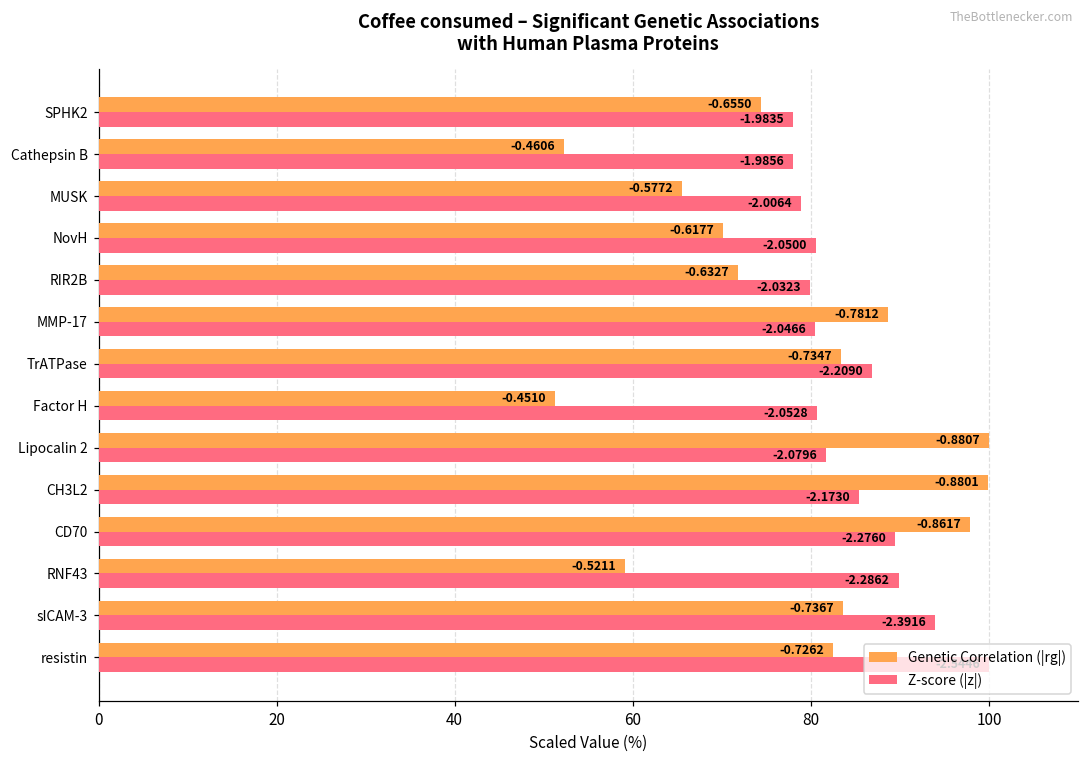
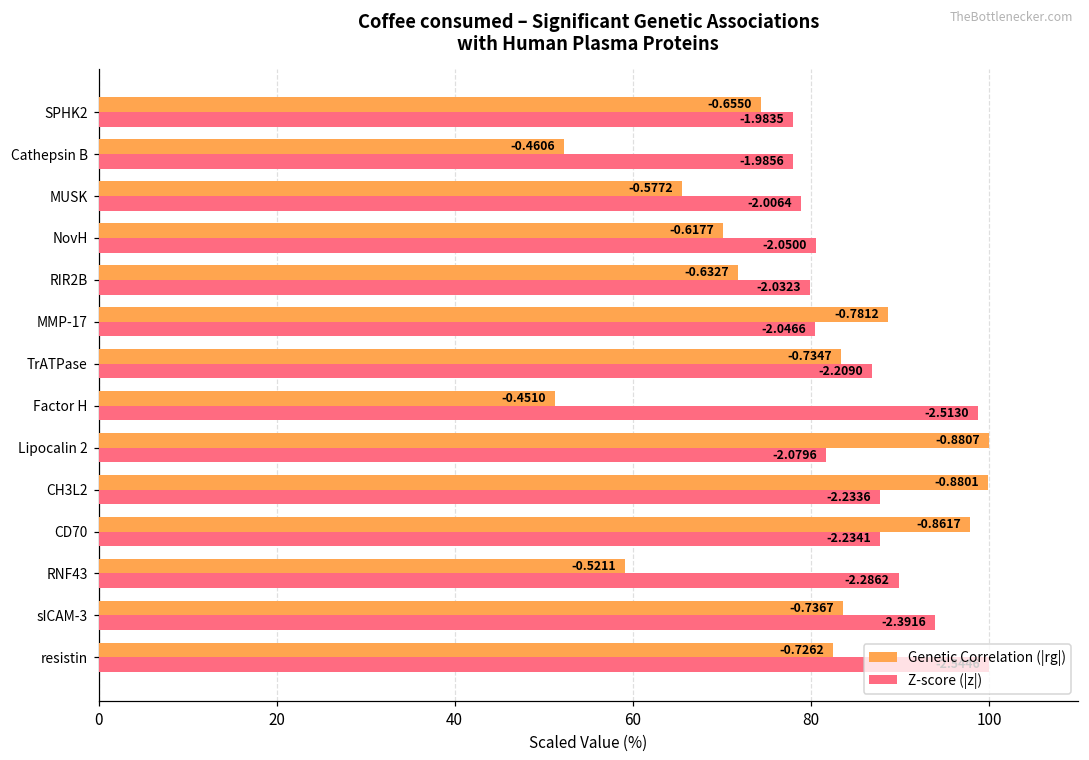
Z-score (|z|), Factor H: -2.0528 -> -2.5130
Z-score (|z|), CH3L2: -2.1730 -> -2.2336
Z-score (|z|), CD70: -2.2760 -> -2.2341
